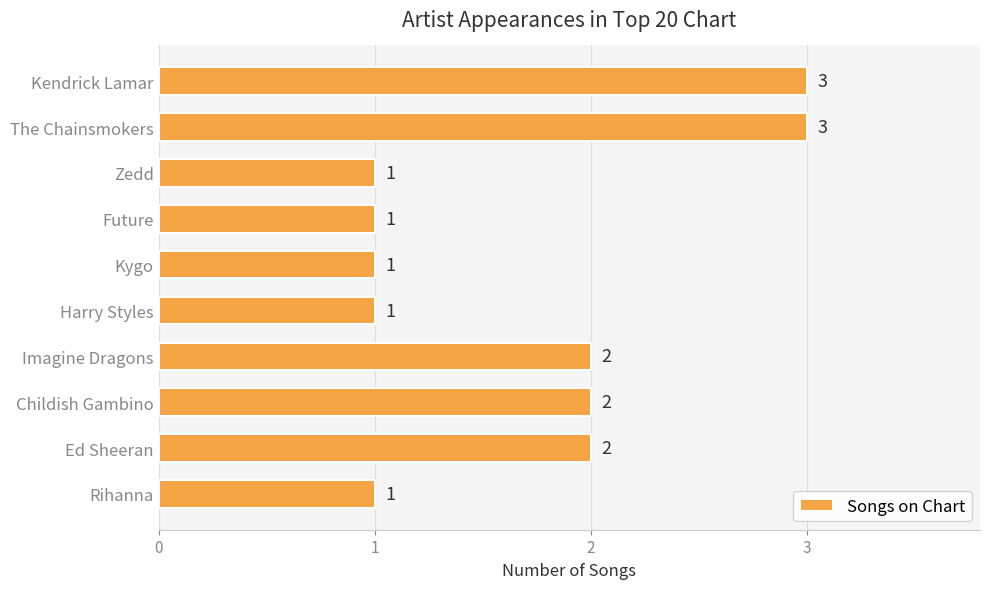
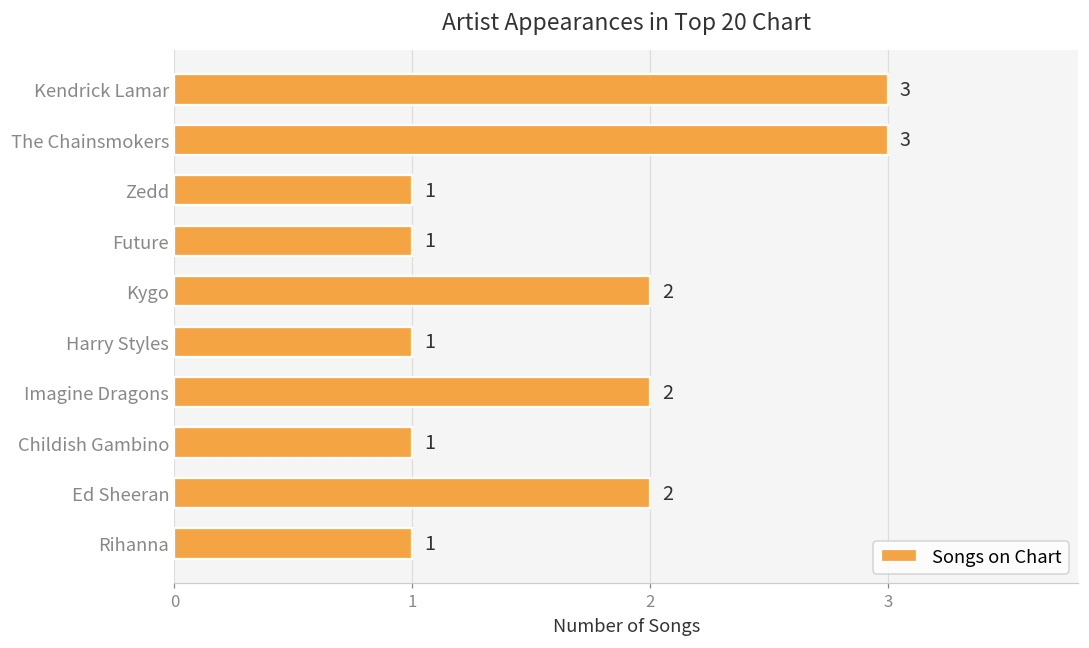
Kygo: 1 -> 2
Childish Gambino: 2 -> 1
